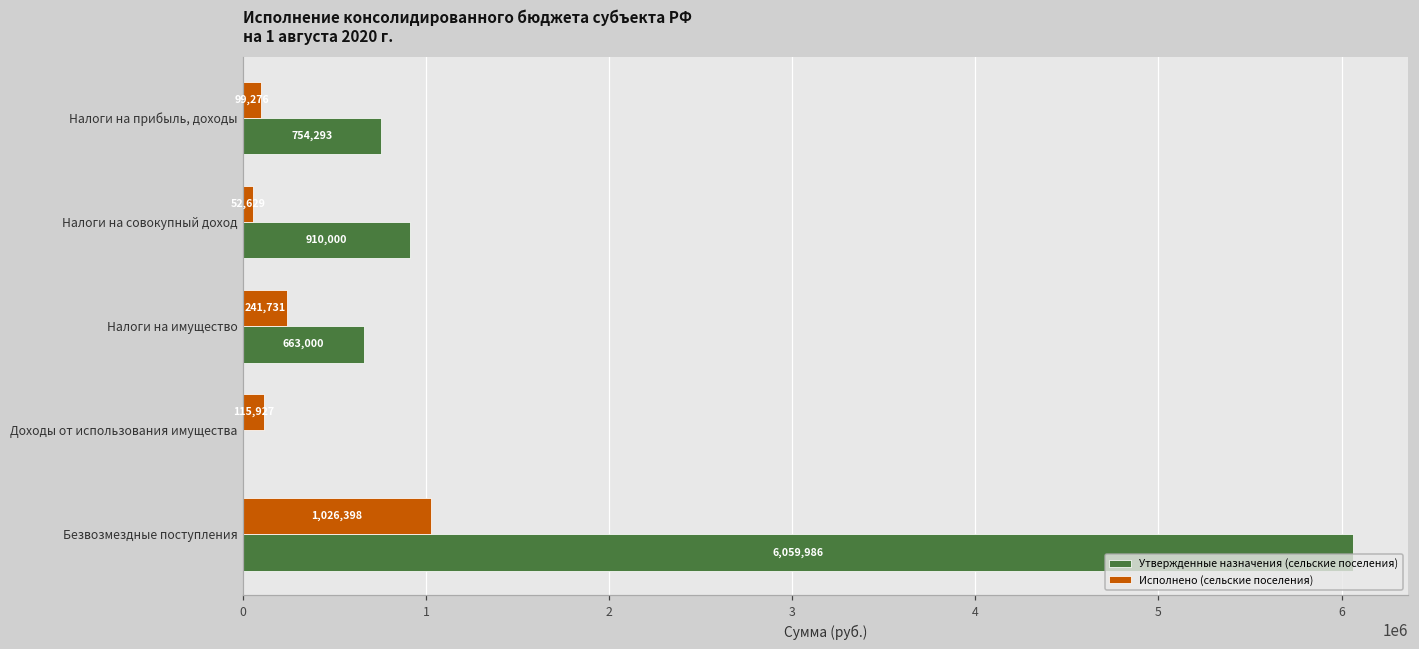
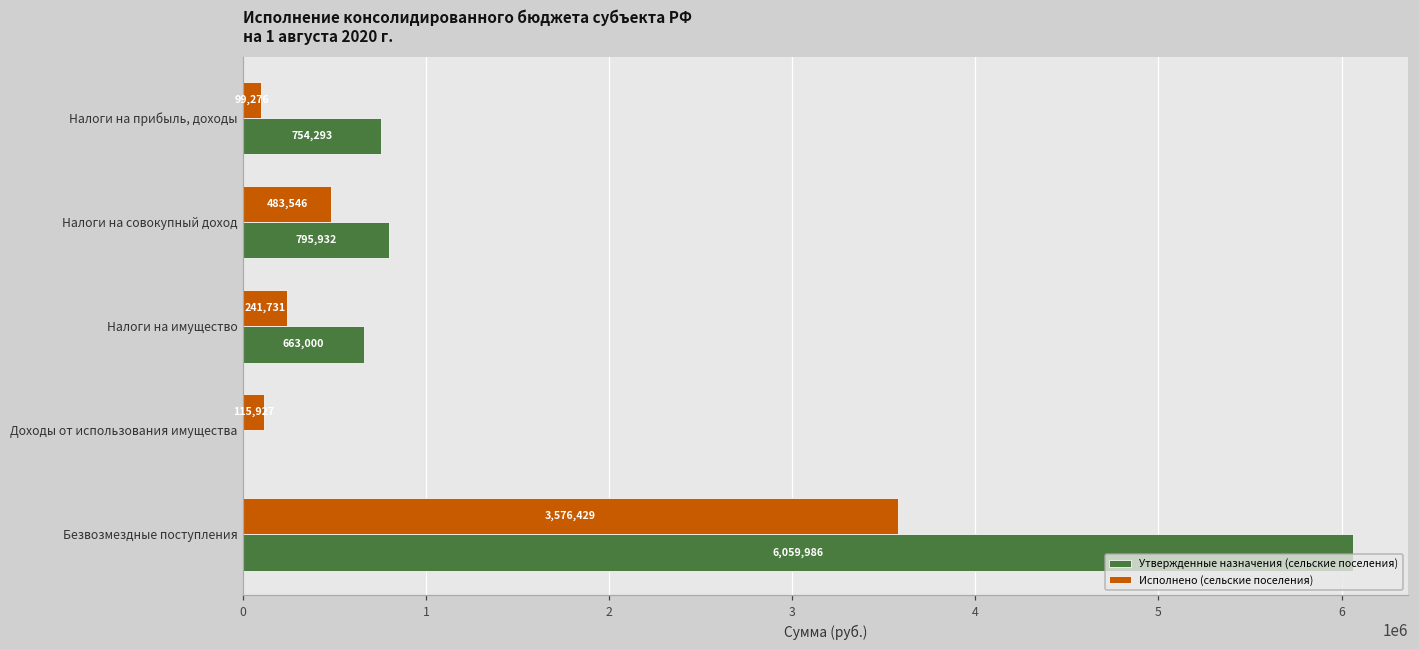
Исполнено (сельские поселения), Налоги на совокупный доход: 50000 -> 480000
Утвержденные назначения (сельские поселения), Налоги на совокупный доход: 910,000 -> 795,932
Исполнено (сельские поселения), Безвозмездные поступления: 1,026,398 -> 3,576,429
